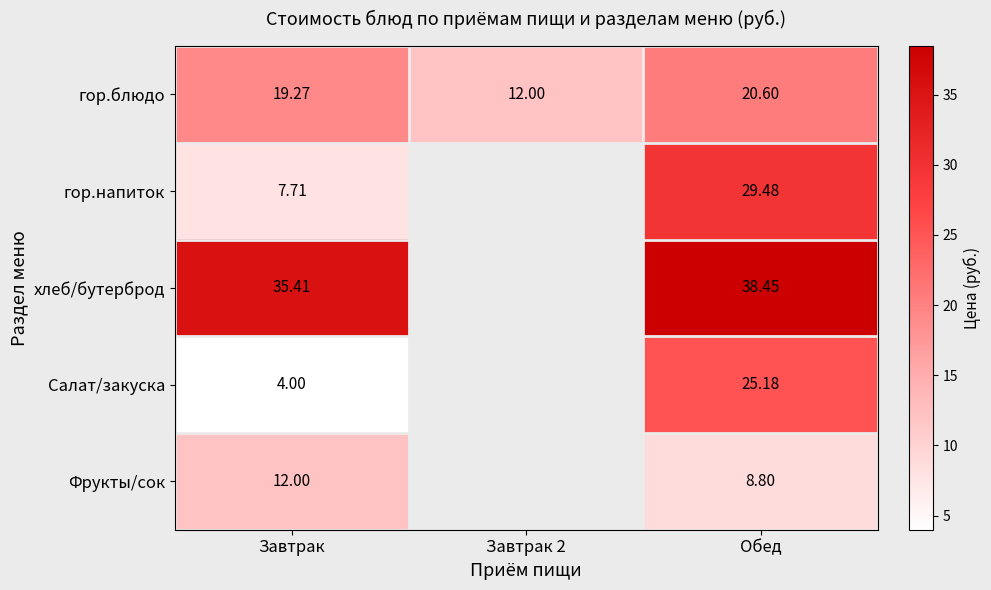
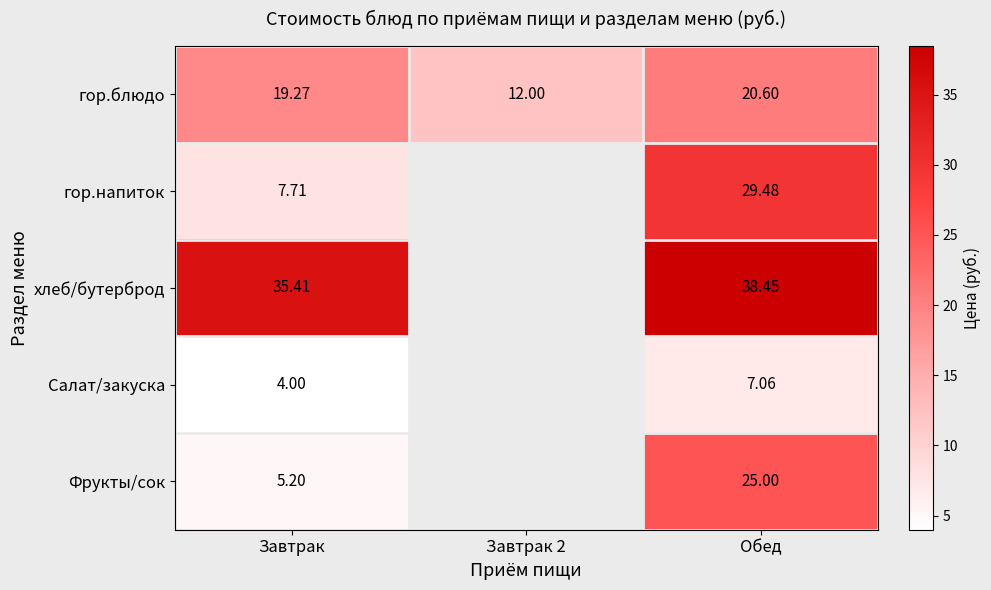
Салат/закуска, Обед: 25.18 -> 7.06
Фрукты/сок, Завтрак: 12.00 -> 5.20
Фрукты/сок, Обед: 8.80 -> 25.00
